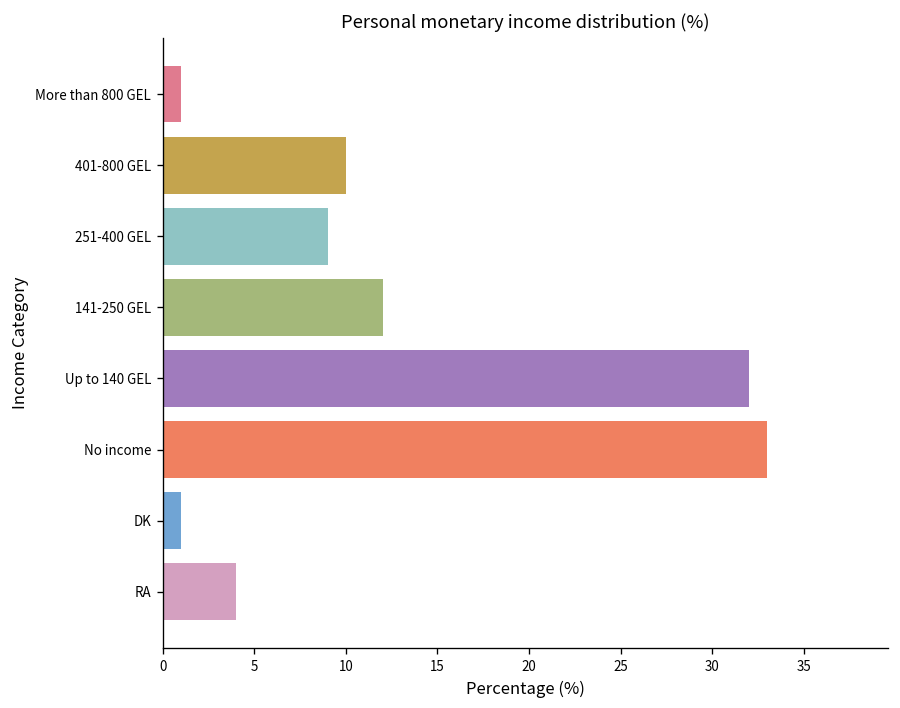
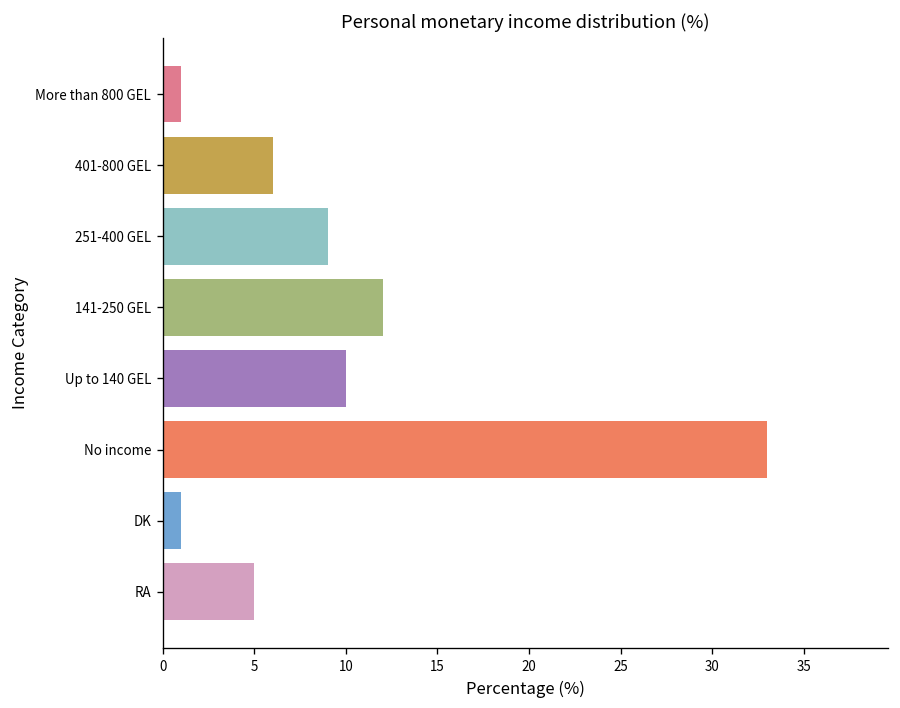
401-800 GEL: 10 -> 6
Up to 140 GEL: 32 -> 10
RA: 4 -> 5
